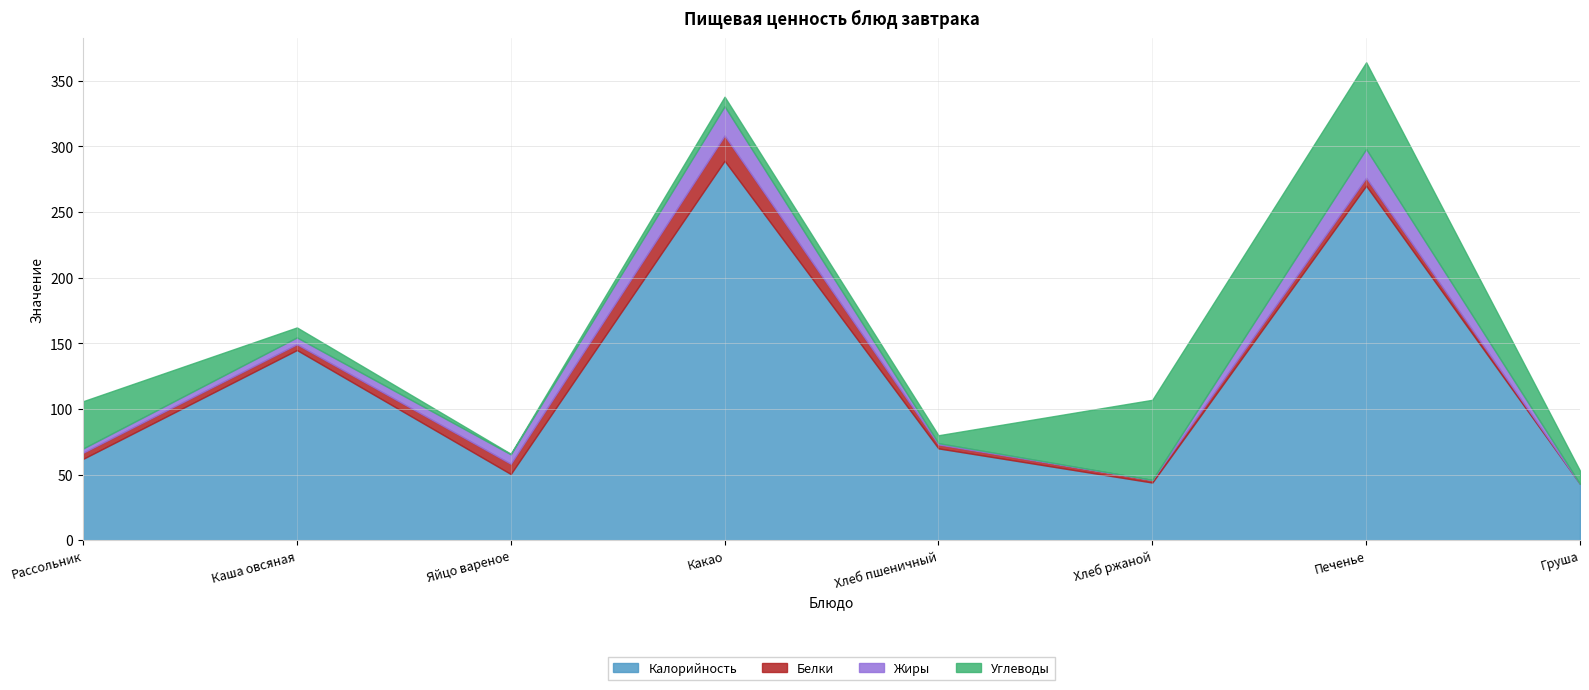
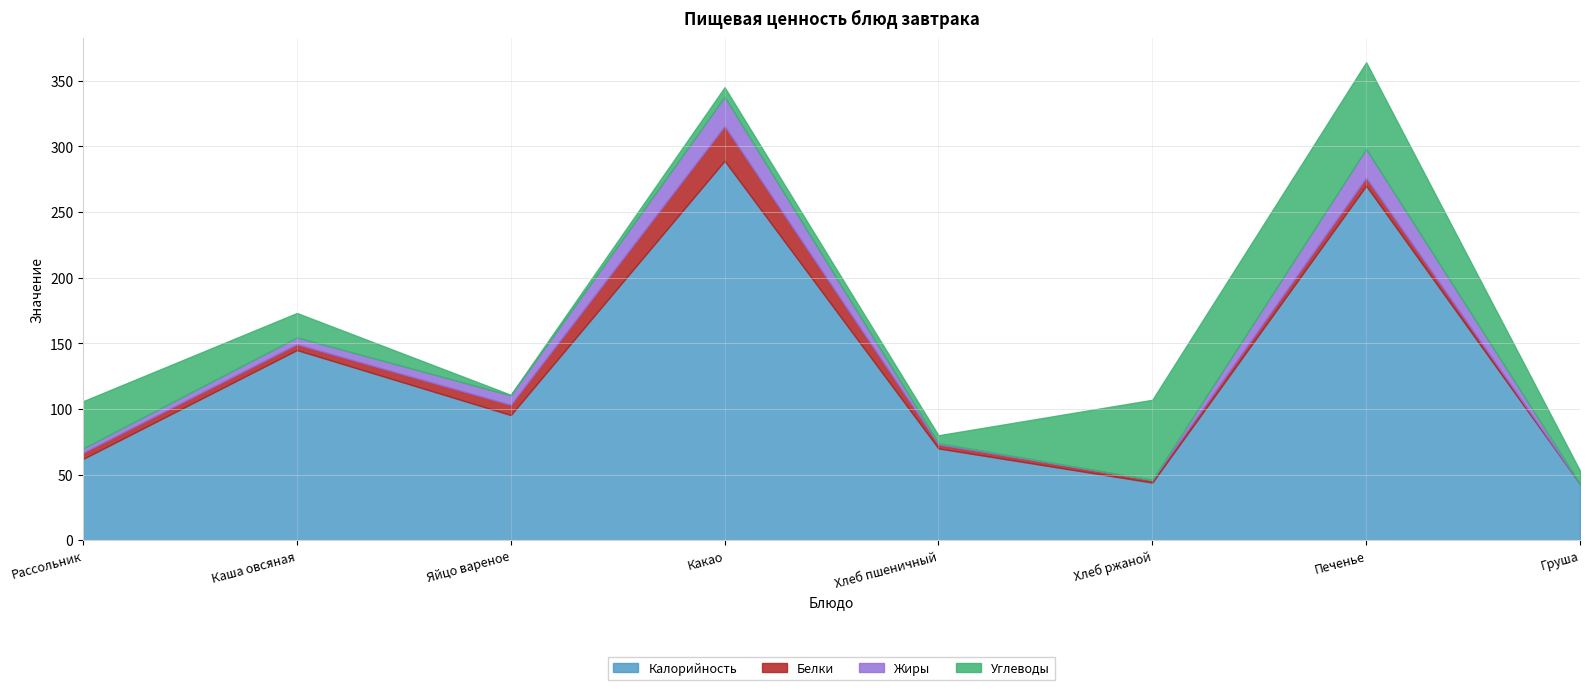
Углеводы, Каша овсяная: 8 -> 19
Калорийность, Яйцо вареное: 51 -> 95
Белки, Какао: 19 -> 26
